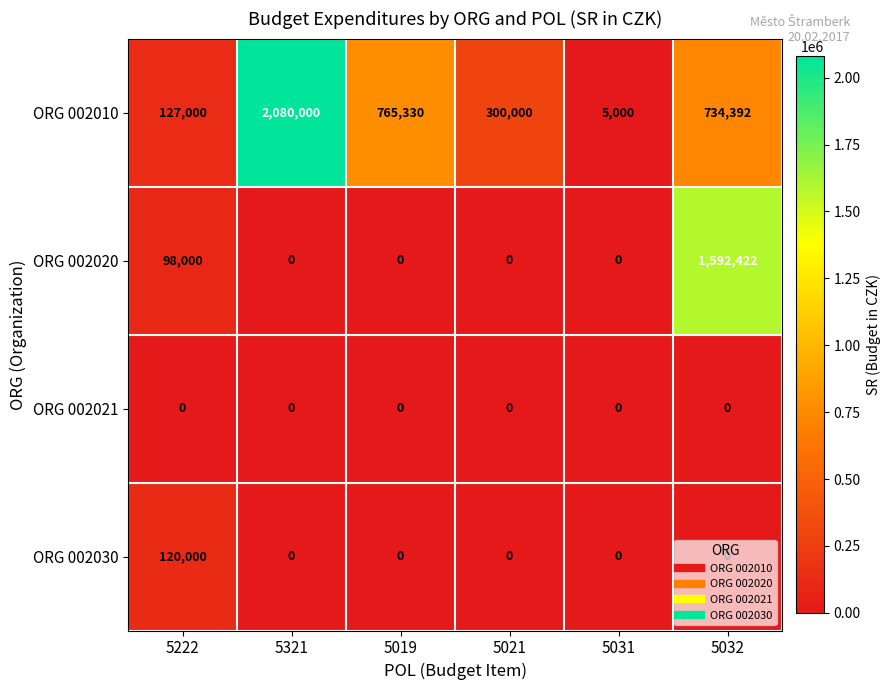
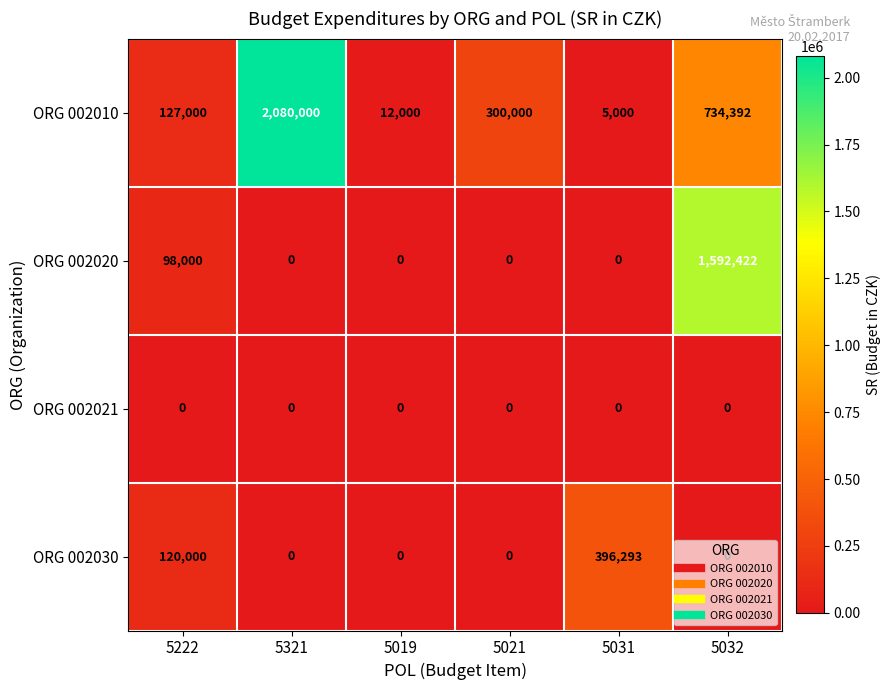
ORG 002010, 5019: 765,330 -> 12,000
ORG 002030, 5031: 0 -> 396,293
